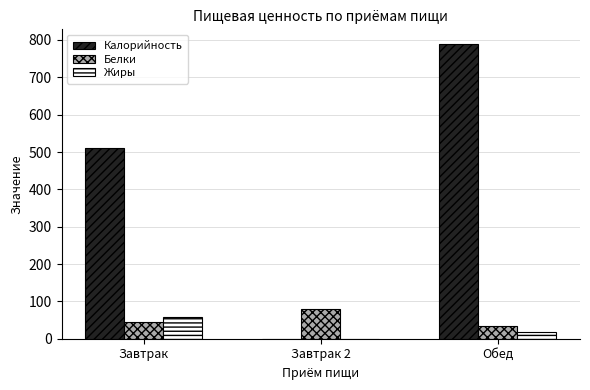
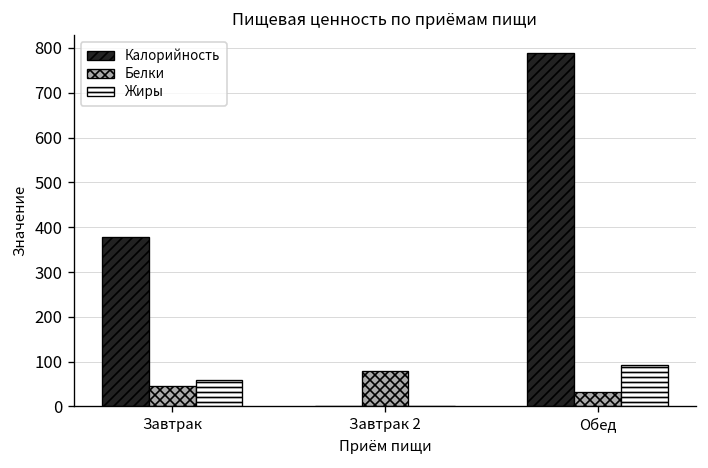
Калорийность, Завтрак: 510 -> 380
Жиры, Обед: 20 -> 90
